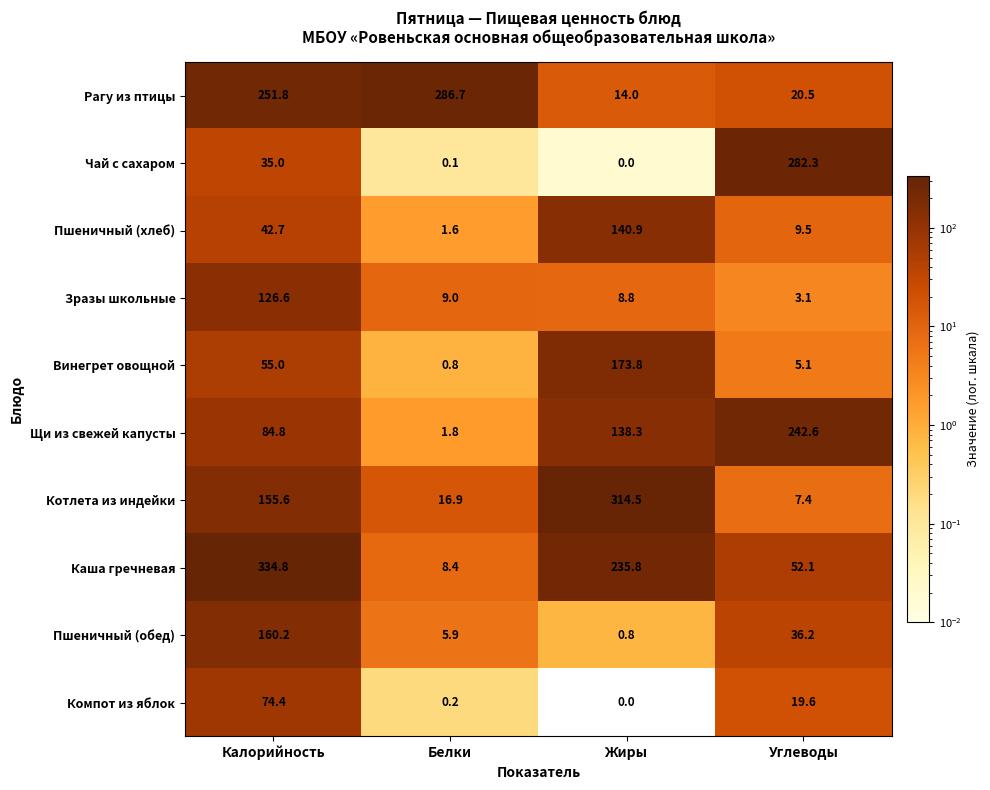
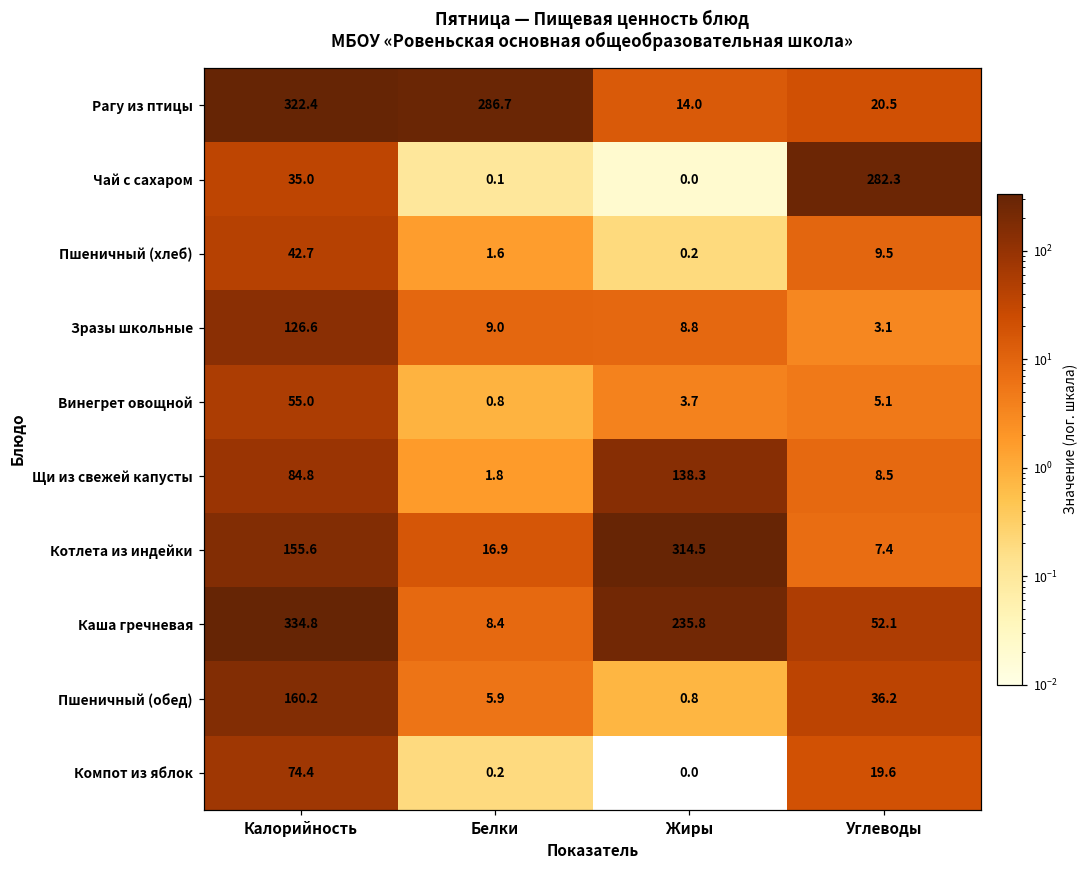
Рагу из птицы, Калорийность: 251.8 -> 322.4
Пшеничный (хлеб), Жиры: 140.9 -> 0.2
Винегрет овощной, Жиры: 173.8 -> 3.7
Щи из свежей капусты, Углеводы: 242.6 -> 8.5
